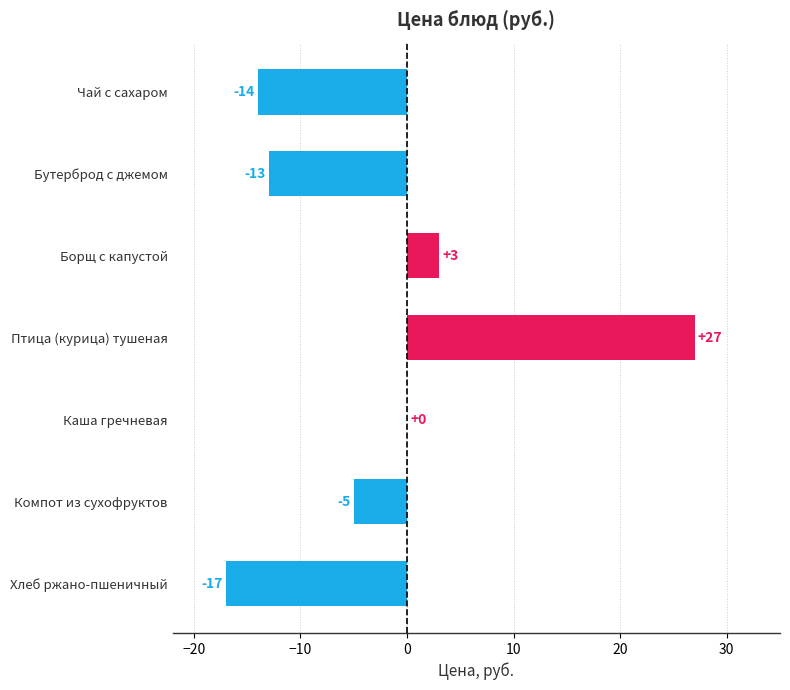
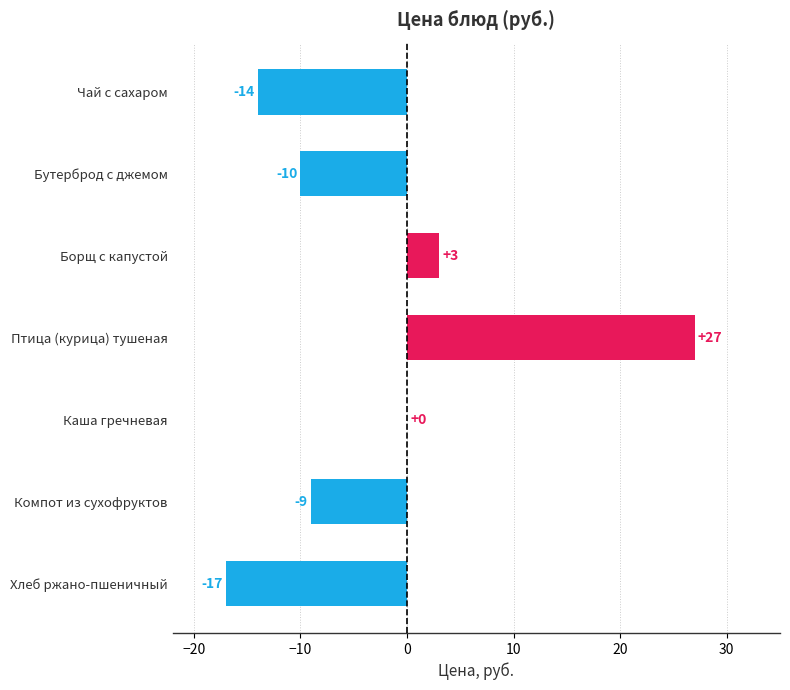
Бутерброд с джемом: -13 -> -10
Компот из сухофруктов: -5 -> -9
